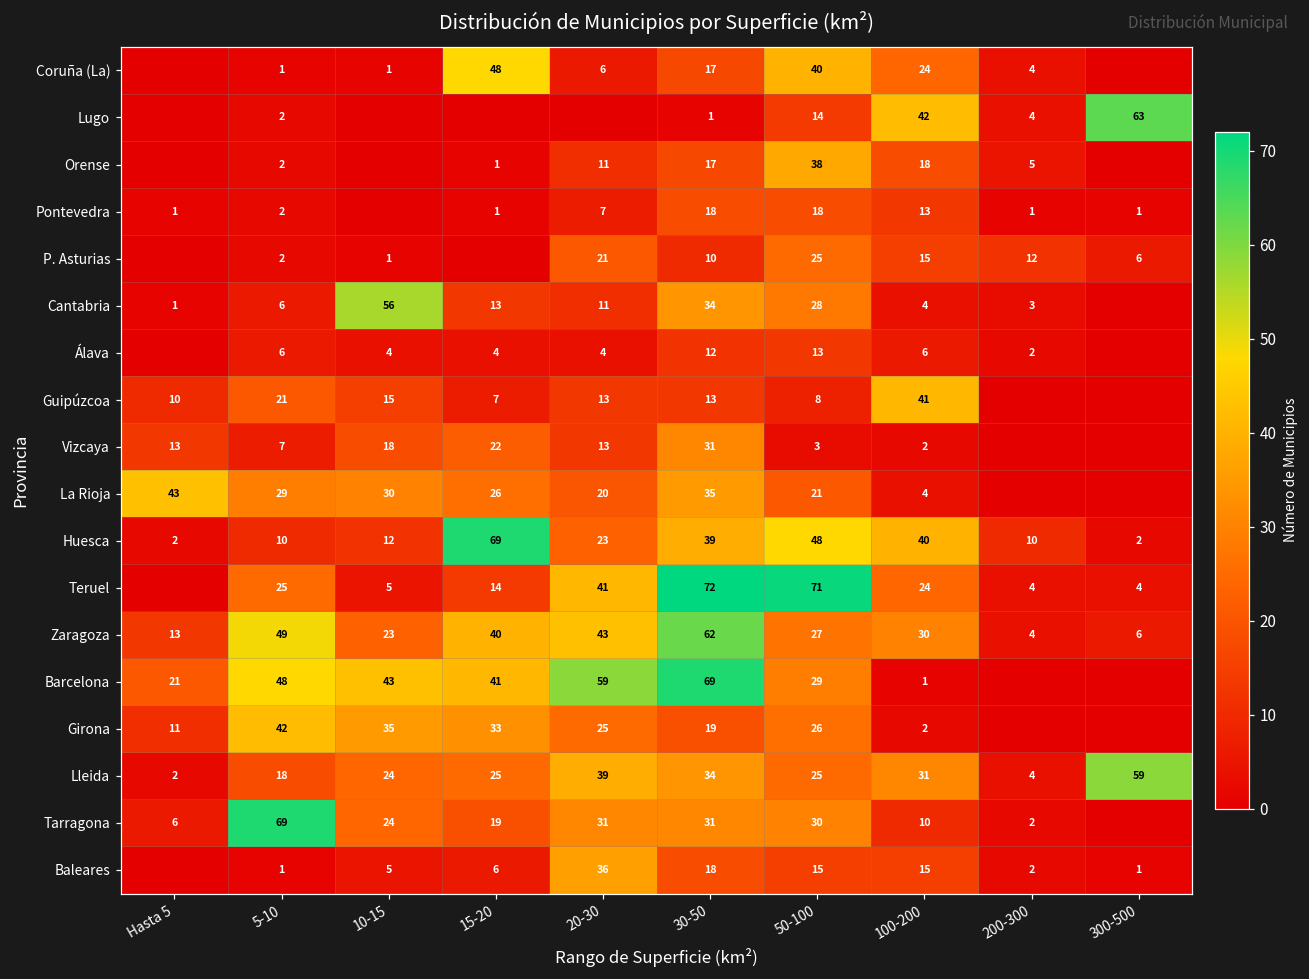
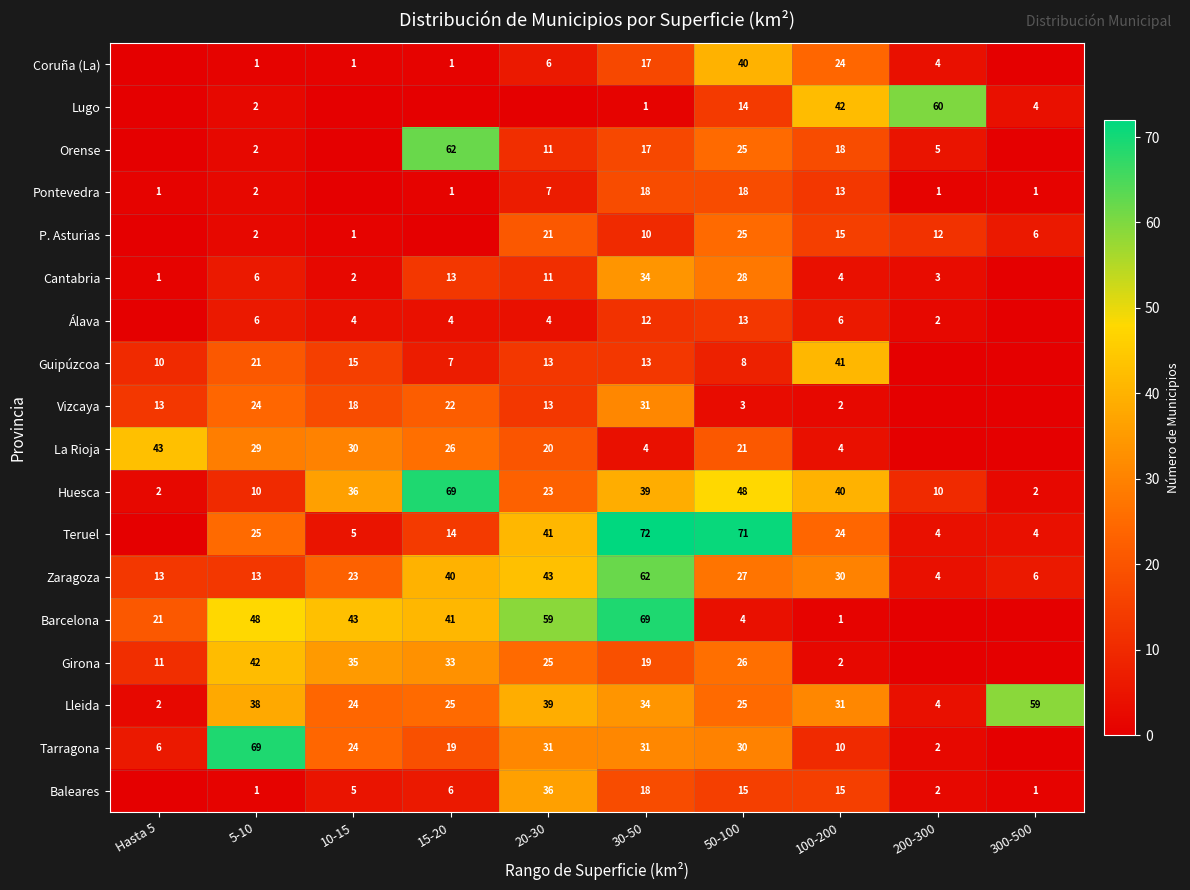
Coruña (La), 15-20: 48 -> 1
Lugo, 200-300: 4 -> 60
Lugo, 300-500: 63 -> 4
Orense, 15-20: 1 -> 62
Orense, 50-100: 38 -> 25
Cantabria, 10-15: 56 -> 2
Vizcaya, 5-10: 7 -> 24
La Rioja, 30-50: 35 -> 4
Huesca, 10-15: 12 -> 36
Zaragoza, 5-10: 49 -> 13
Barcelona, 50-100: 29 -> 4
Lleida, 5-10: 18 -> 38
